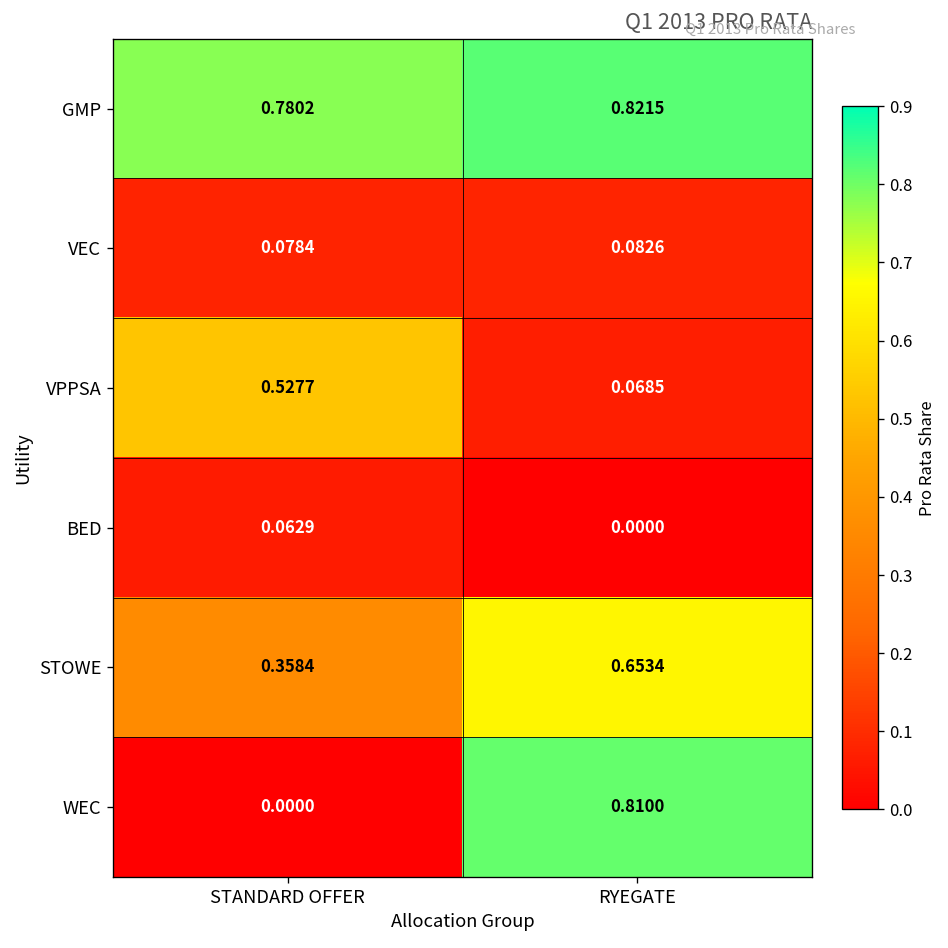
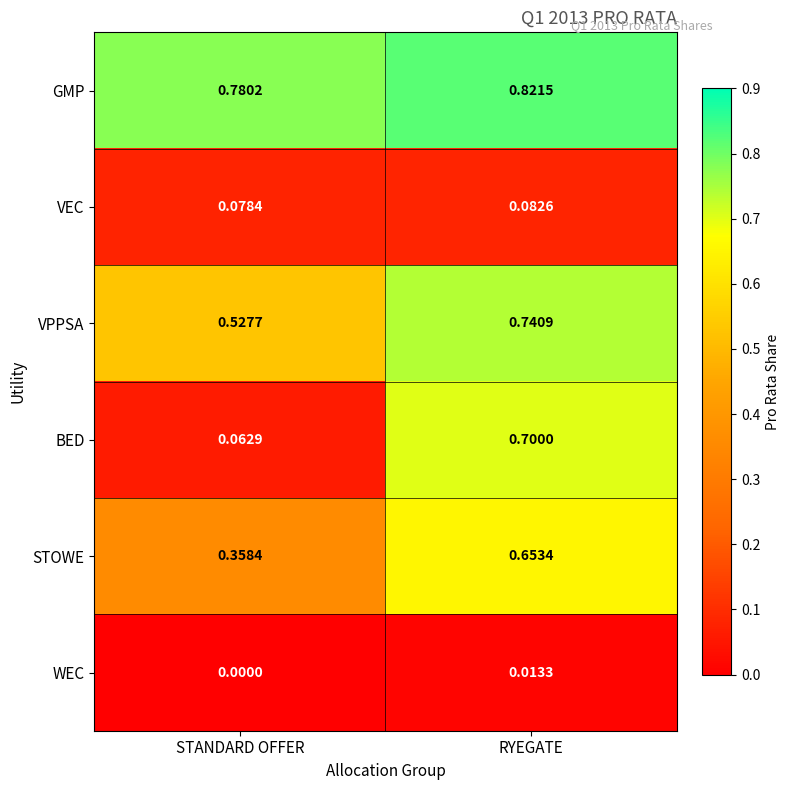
VPPSA, RYEGATE: 0.0685 -> 0.7409
BED, RYEGATE: 0.0000 -> 0.7000
WEC, RYEGATE: 0.8100 -> 0.0133
